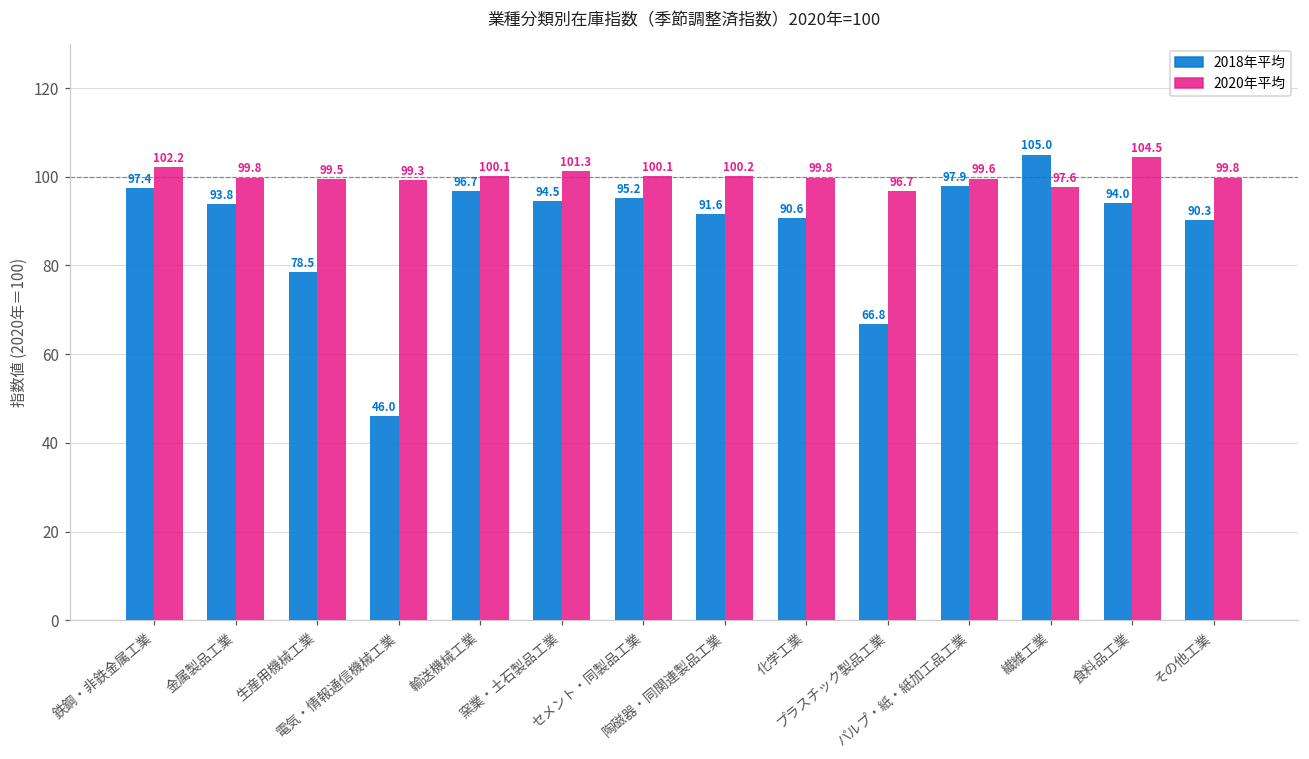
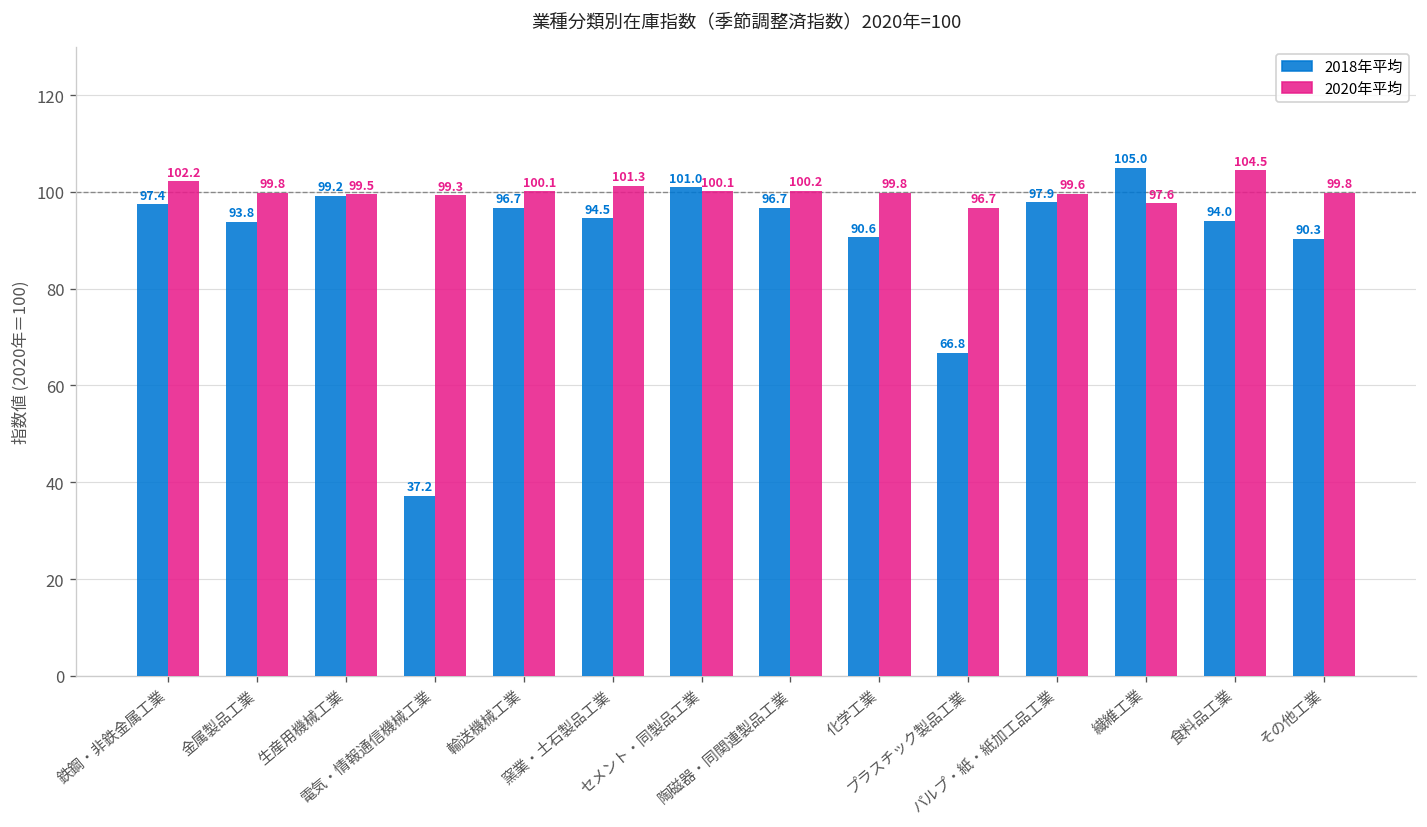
2018年平均, 生産用機械工業: 78.5 -> 99.2
2018年平均, 電気・情報通信機械工業: 46.0 -> 37.2
2018年平均, セメント・同製品工業: 95.2 -> 101.0
2018年平均, 陶磁器・同関連製品工業: 91.6 -> 96.7
